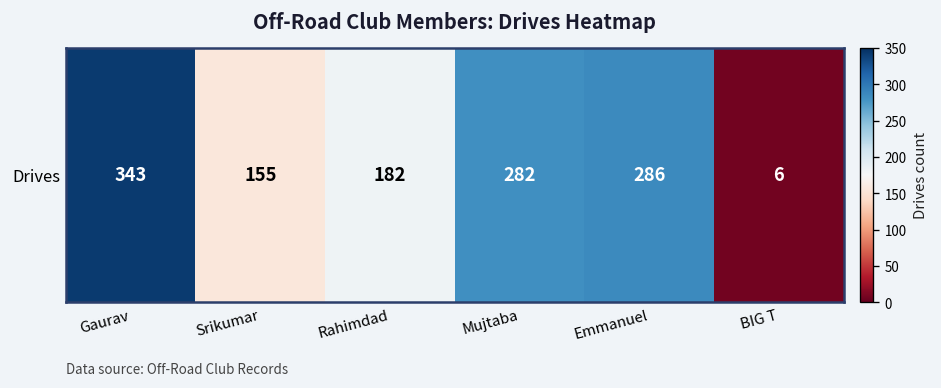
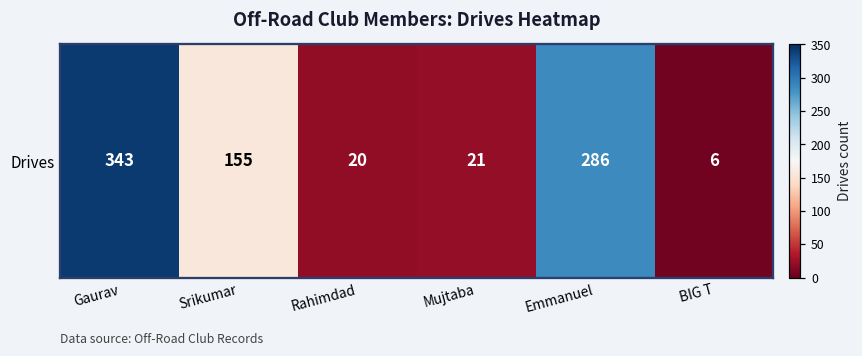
Drives, Rahimdad: 182 -> 20
Drives, Mujtaba: 282 -> 21
